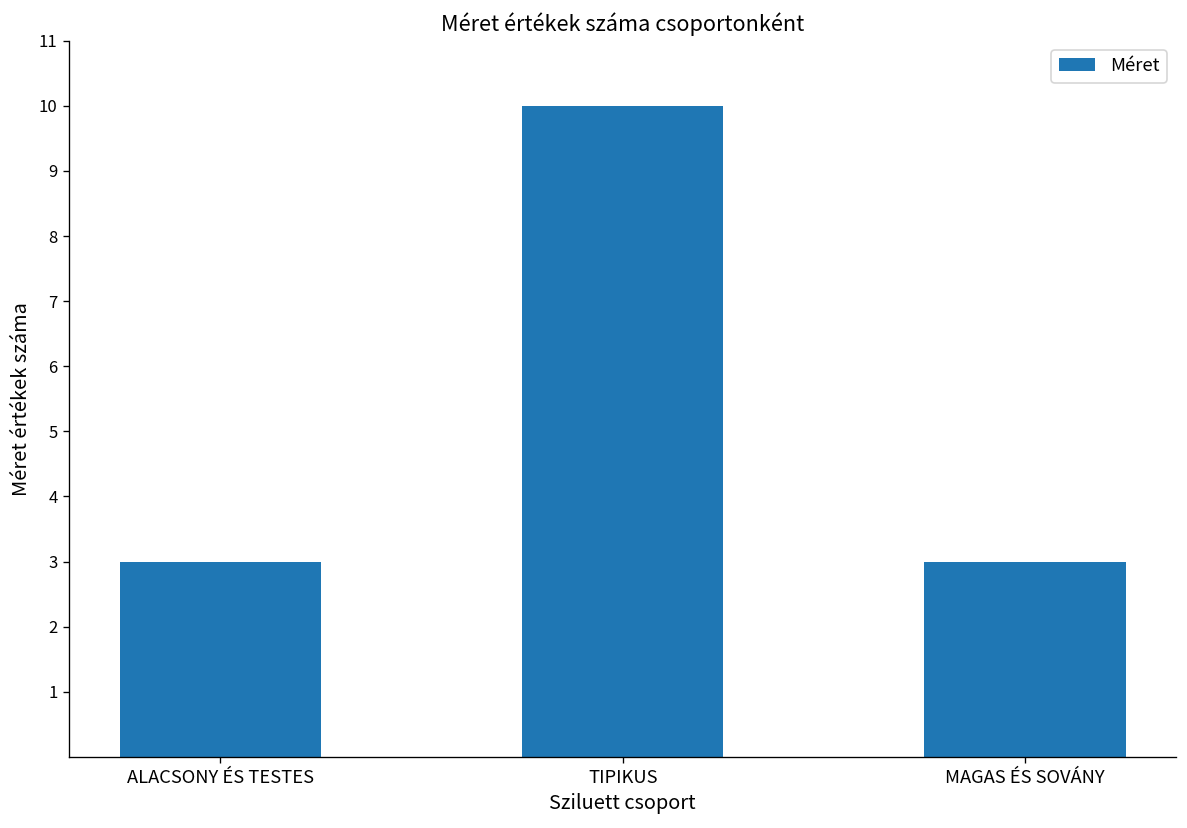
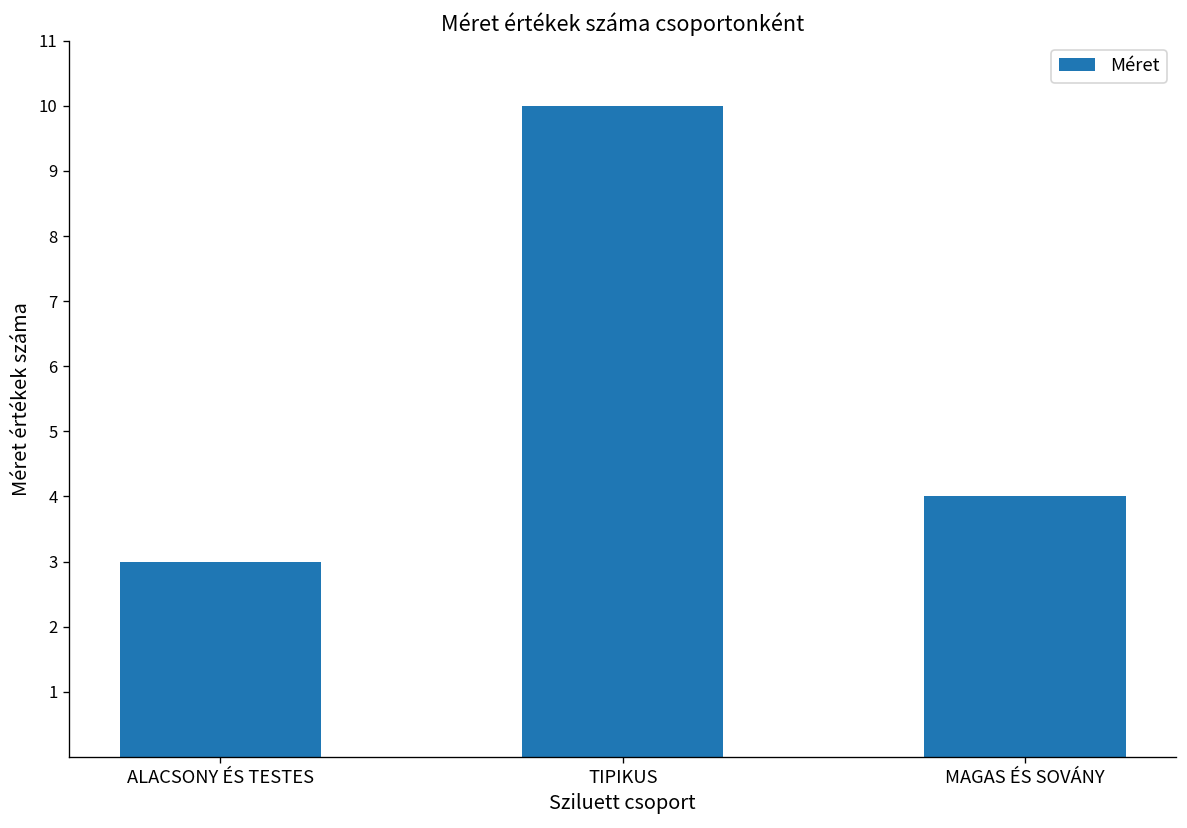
MAGAS ÉS SOVÁNY: 3 -> 4
